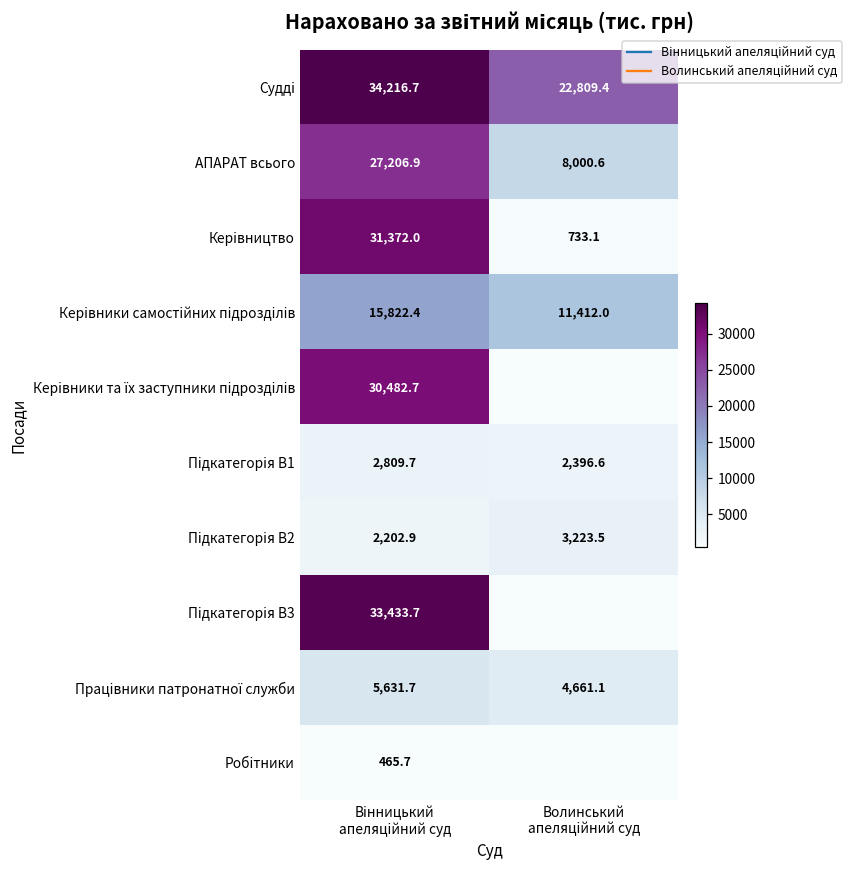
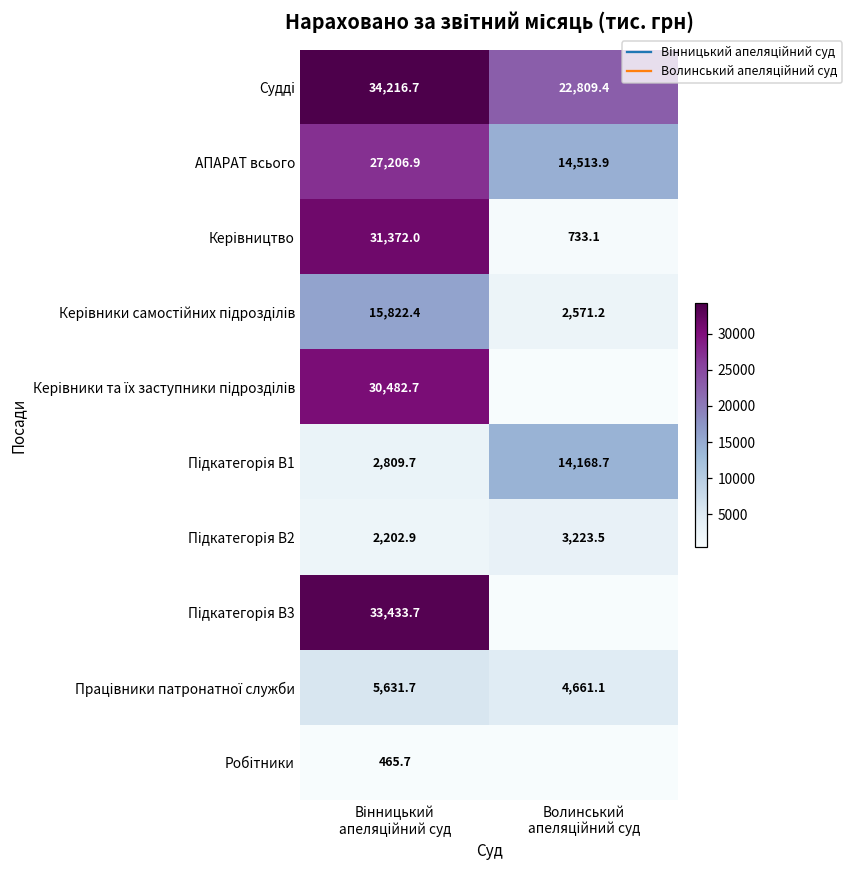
АПАРАТ всього, Волинський апеляційний суд: 8,000.6 -> 14,513.9
Керівники самостійних підрозділів, Волинський апеляційний суд: 11,412.0 -> 2,571.2
Підкатегорія В1, Волинський апеляційний суд: 2,396.6 -> 14,168.7
